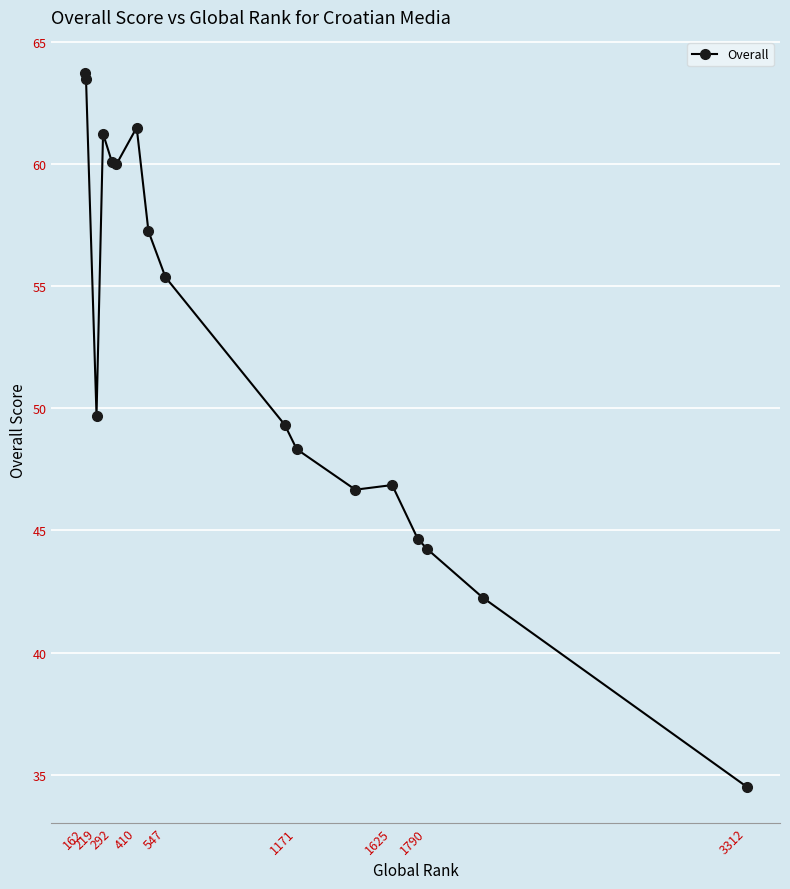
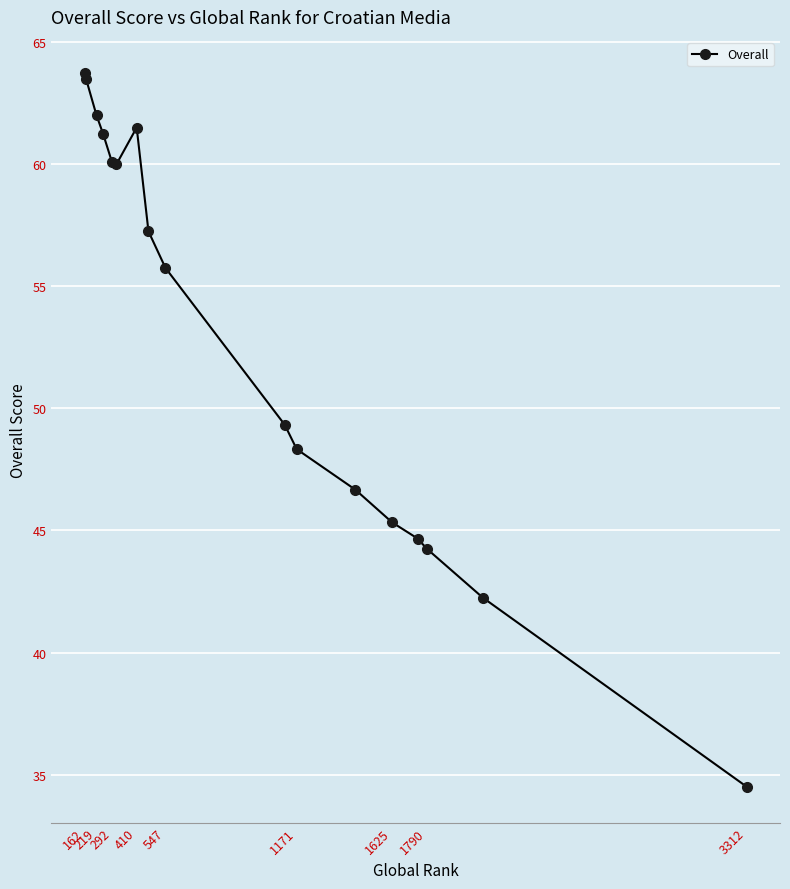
219: 49.7 -> 62.0
547: 55.4 -> 55.8
1625: 46.9 -> 45.3
